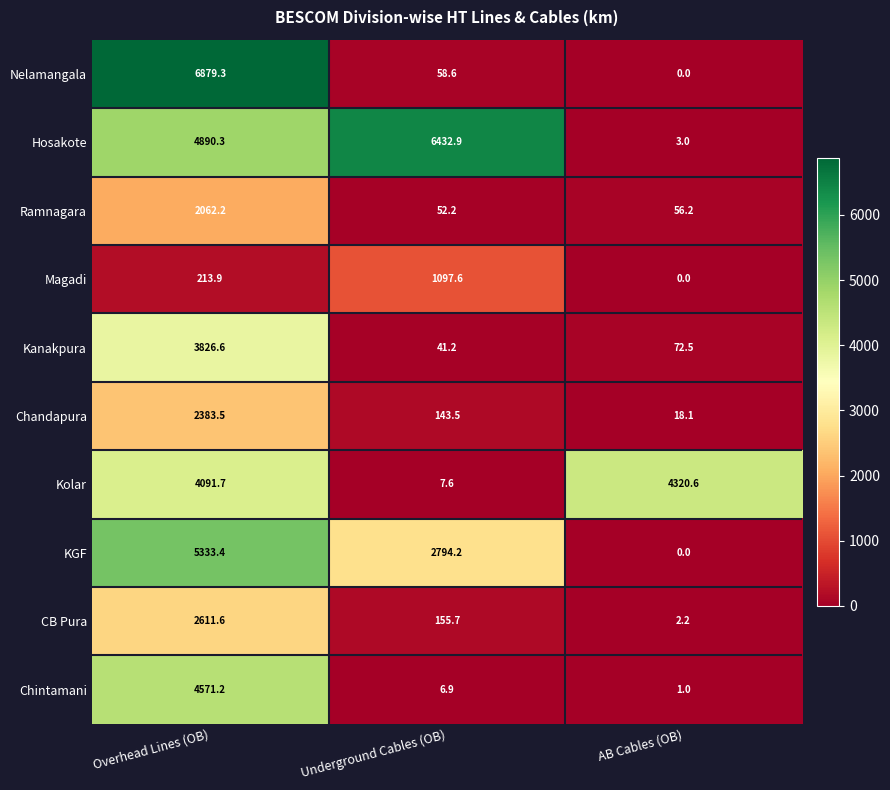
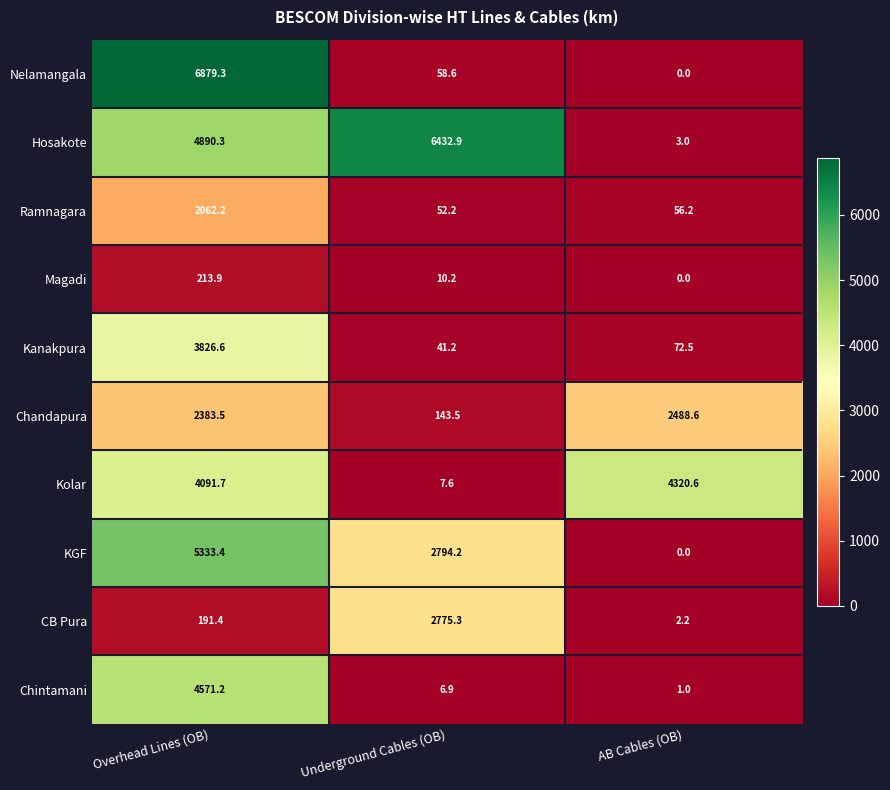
Magadi, Underground Cables (OB): 1097.6 -> 10.2
Chandapura, AB Cables (OB): 18.1 -> 2488.6
CB Pura, Overhead Lines (OB): 2611.6 -> 191.4
CB Pura, Underground Cables (OB): 155.7 -> 2775.3
